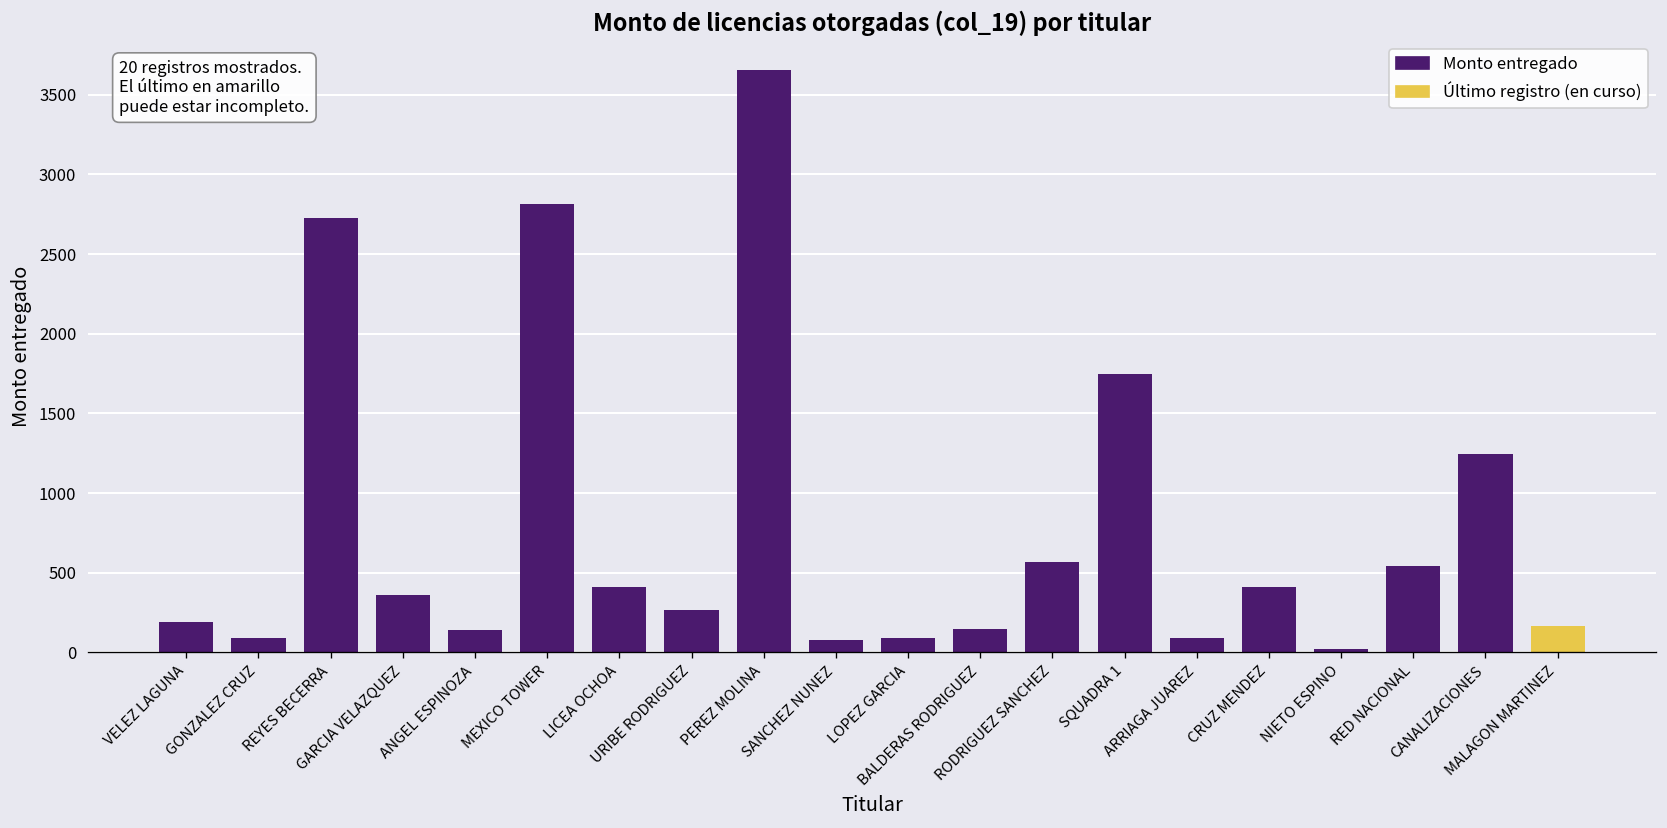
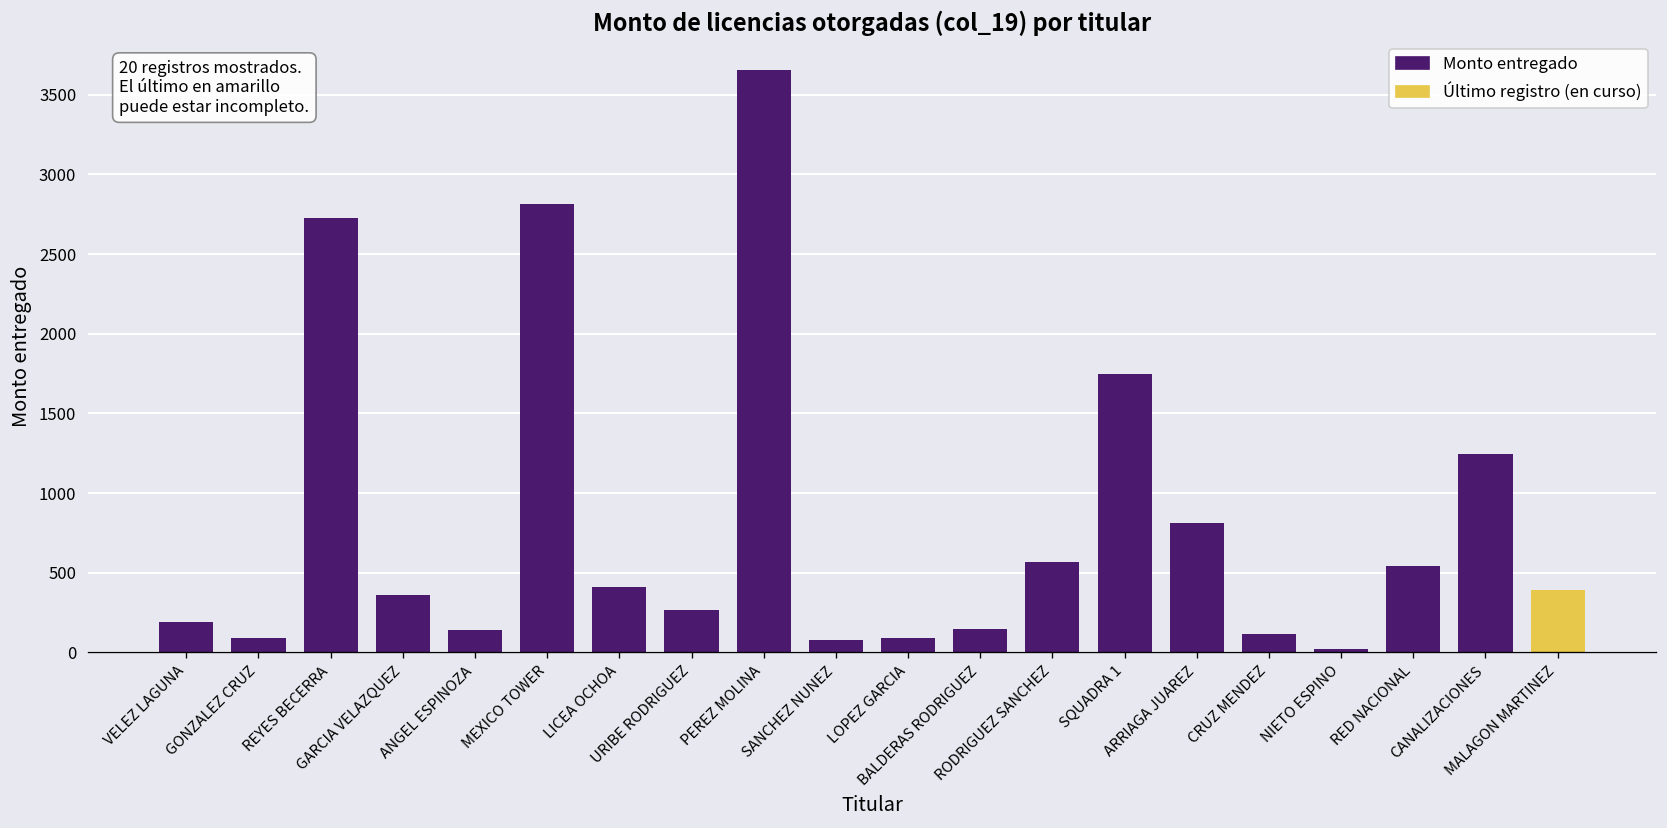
ARRIAGA JUAREZ: 90 -> 820
CRUZ MENDEZ: 410 -> 120
MALAGON MARTINEZ: 170 -> 390
